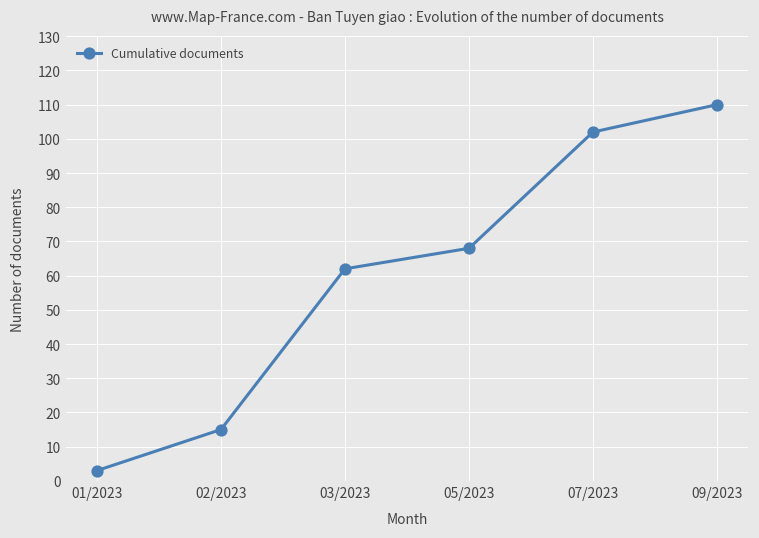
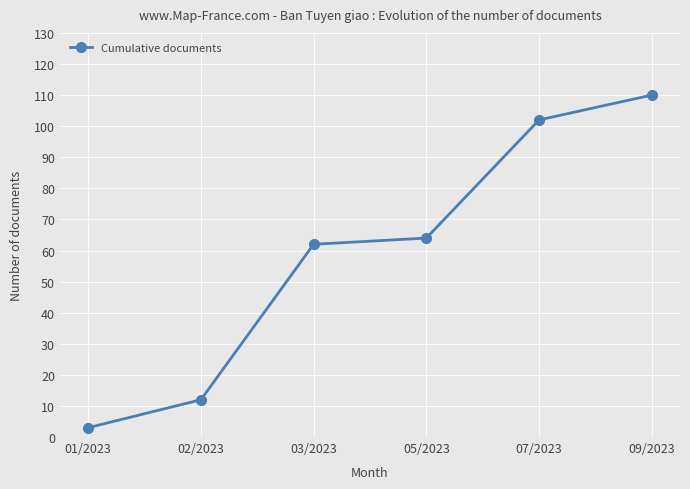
02/2023: 15 -> 12
05/2023: 68 -> 64
